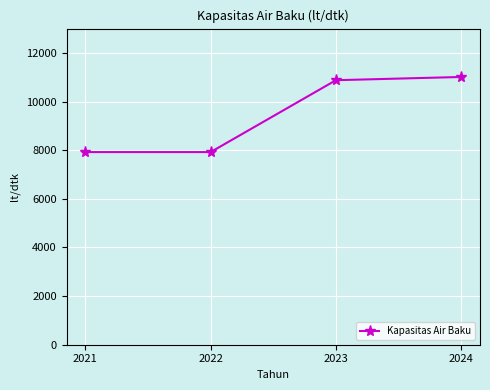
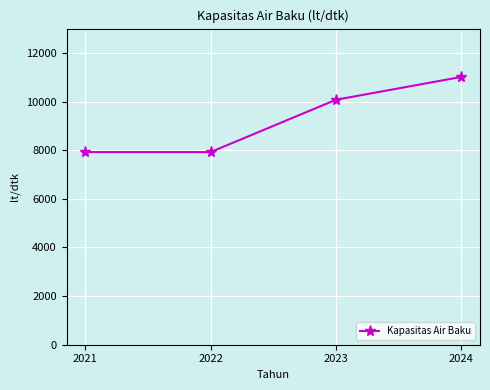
2023: 10900 -> 10100
